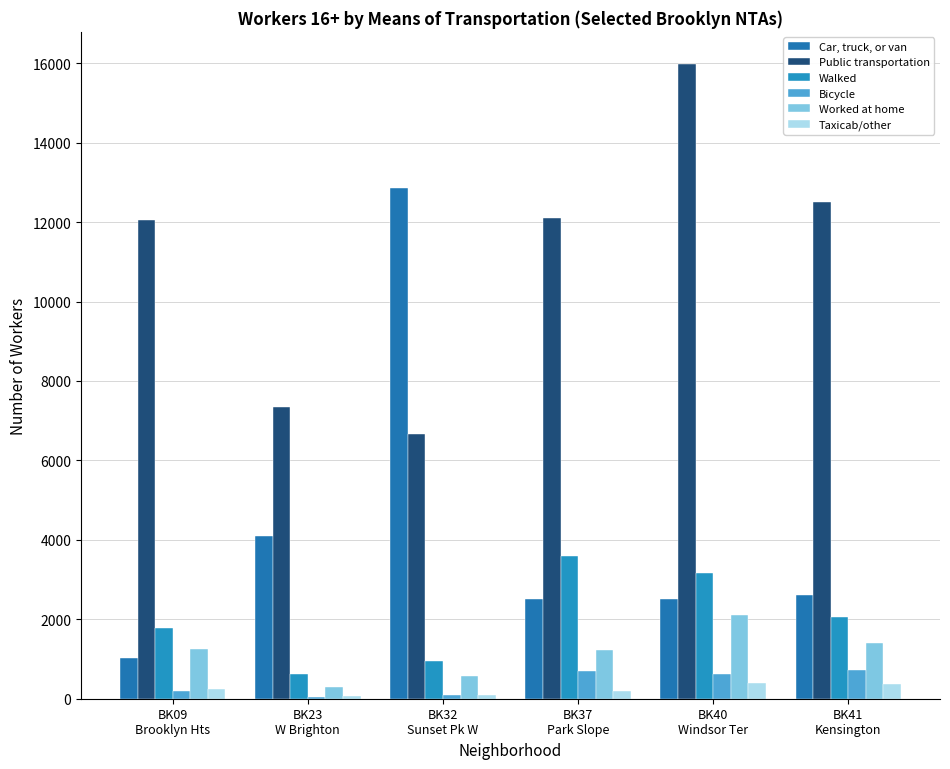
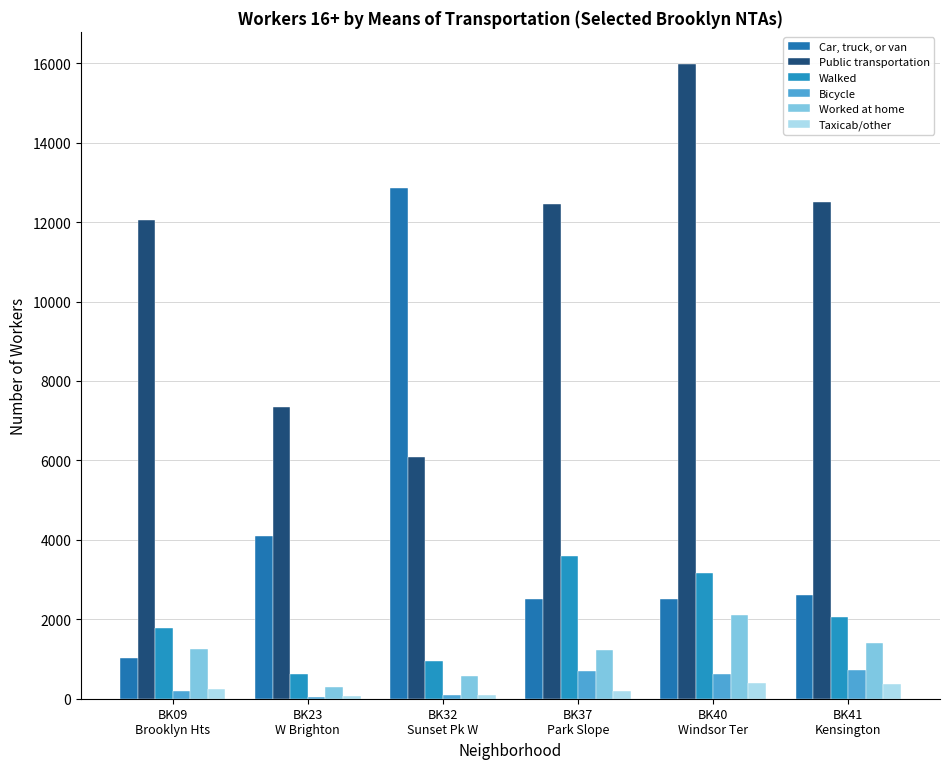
Public transportation, BK32 Sunset Pk W: 6700 -> 6100
Public transportation, BK37 Park Slope: 12100 -> 12500
